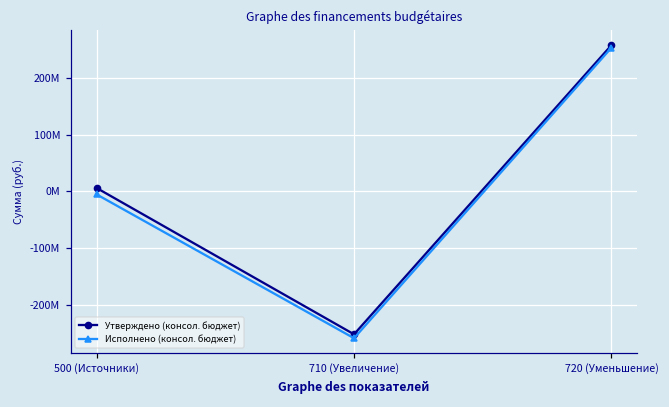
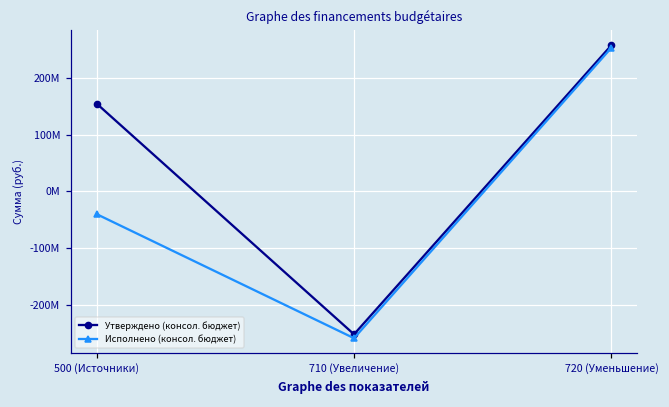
Утверждено (консол. бюджет), 500 (Источники): 10000000 -> 160000000
Исполнено (консол. бюджет), 500 (Источники): -10000000 -> -40000000
